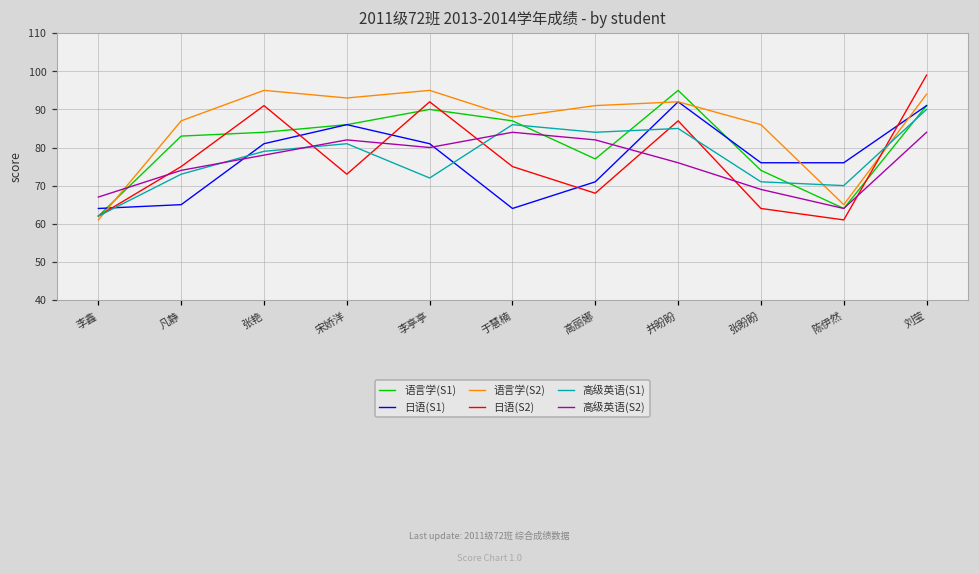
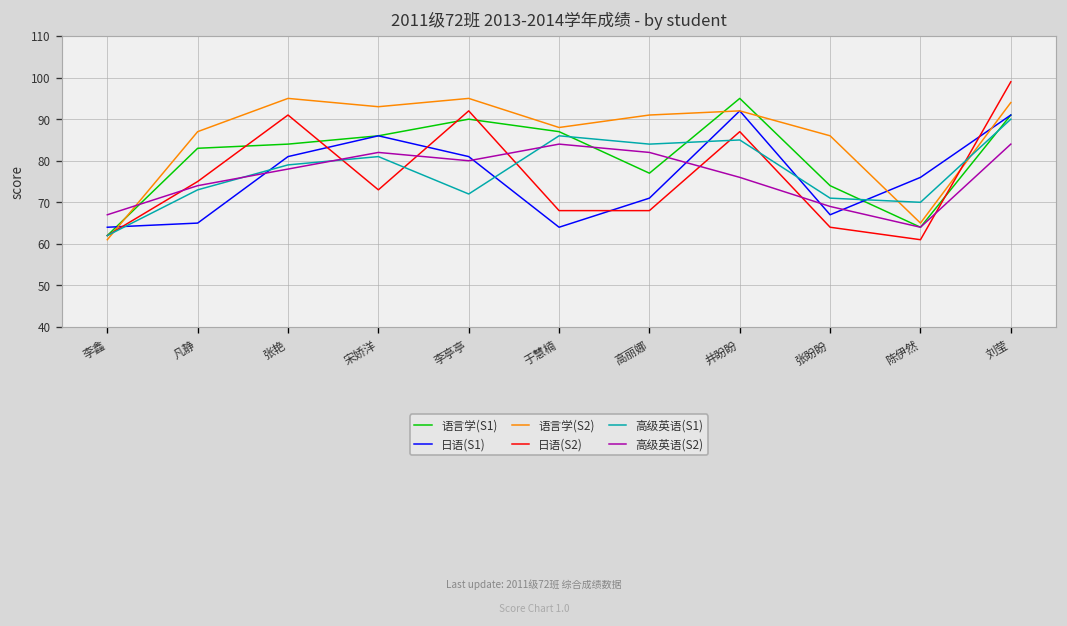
日语(S2), 于慧楠: 75 -> 68
日语(S1), 张盼盼: 76 -> 67
